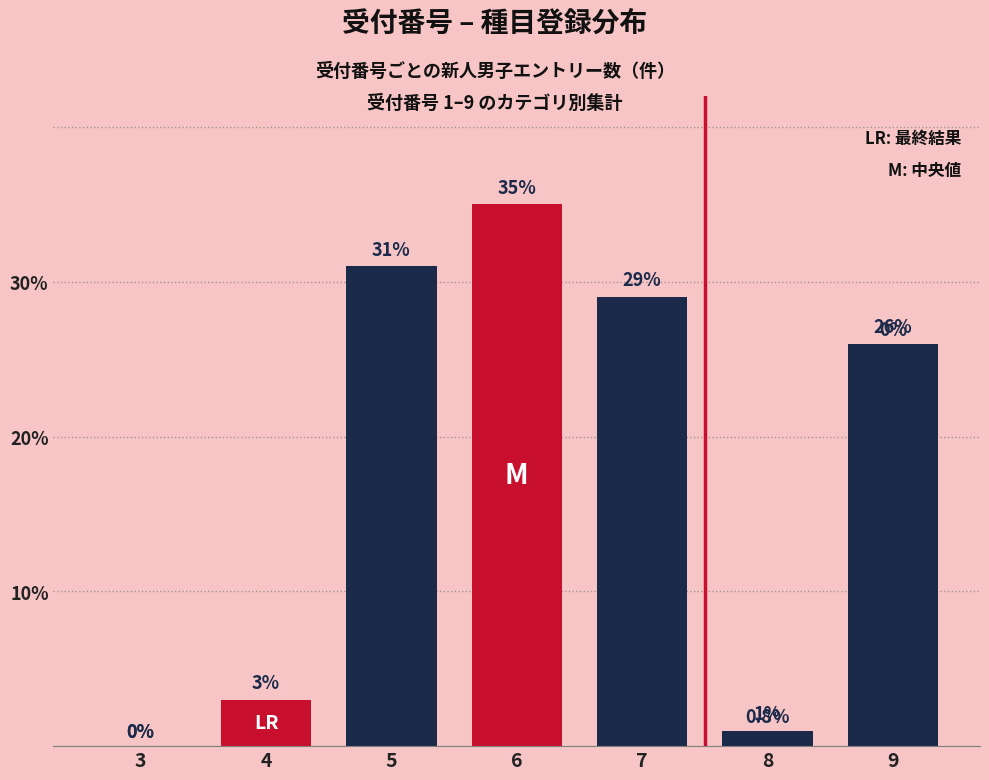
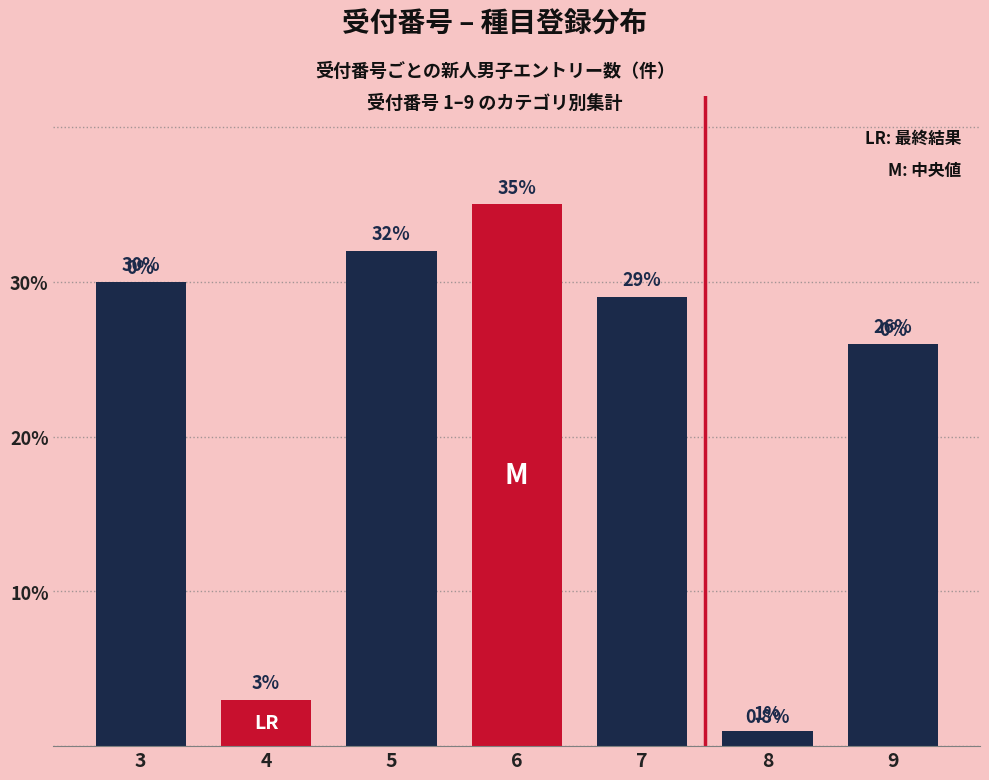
3: 0% -> 30%
5: 31% -> 32%
